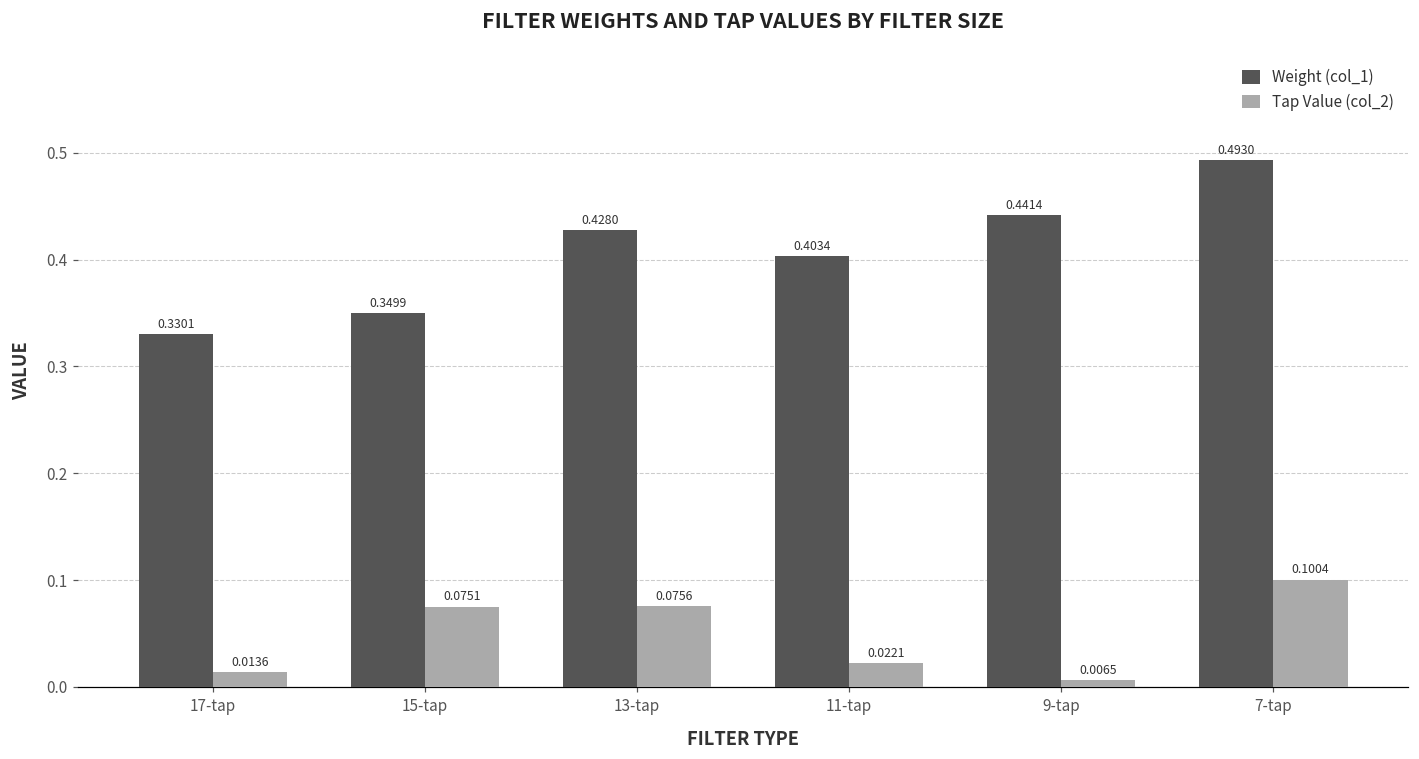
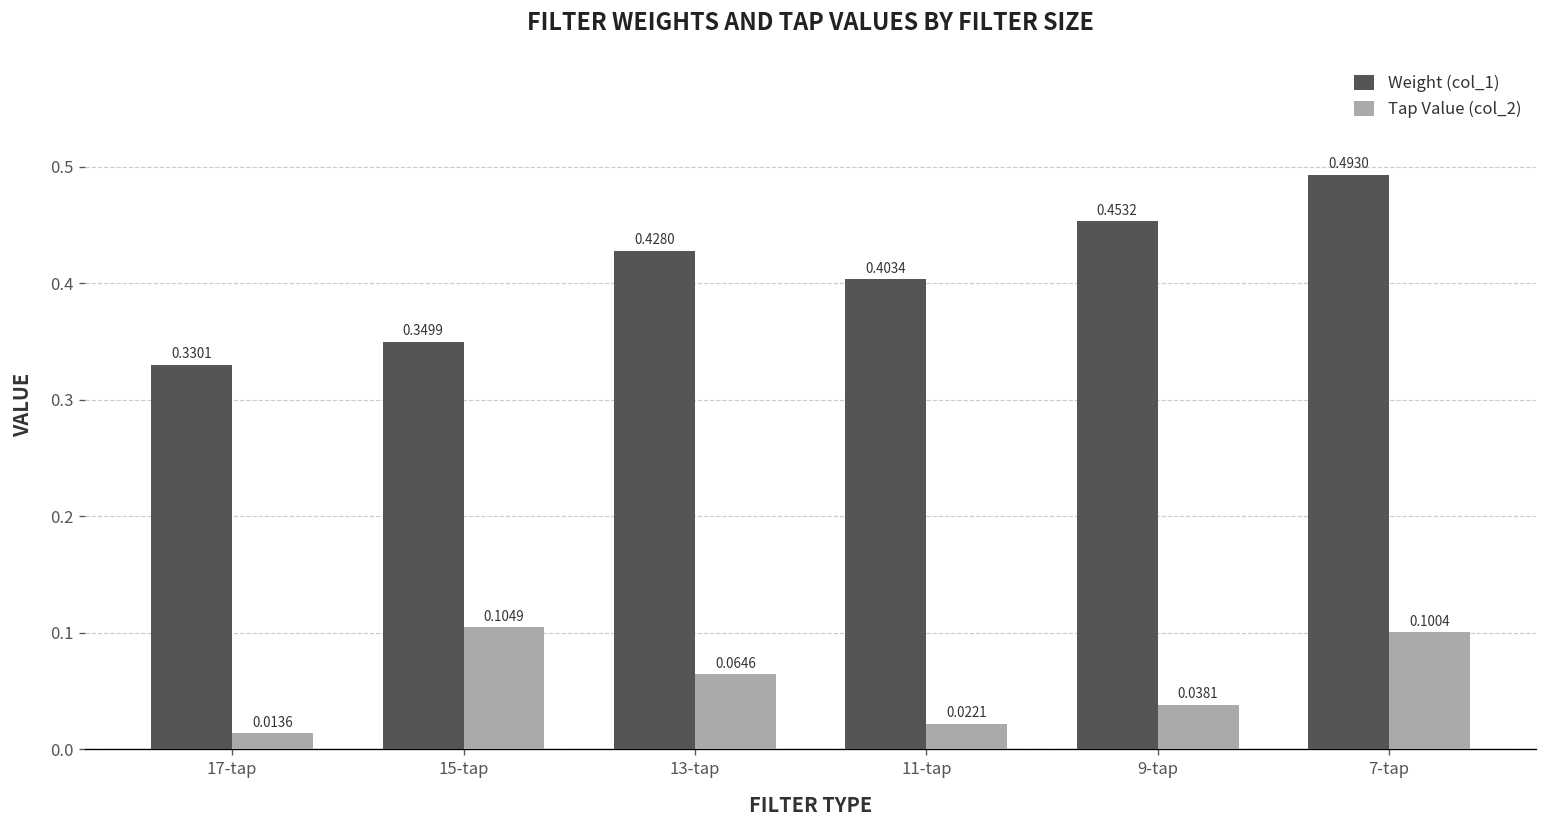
Tap Value (col_2), 15-tap: 0.0751 -> 0.1049
Tap Value (col_2), 13-tap: 0.0756 -> 0.0646
Weight (col_1), 9-tap: 0.4414 -> 0.4532
Tap Value (col_2), 9-tap: 0.0065 -> 0.0381
